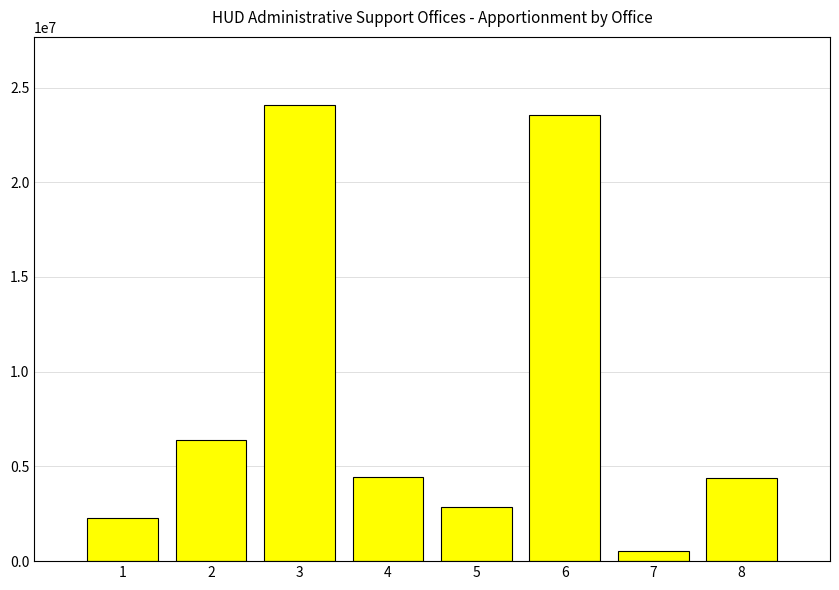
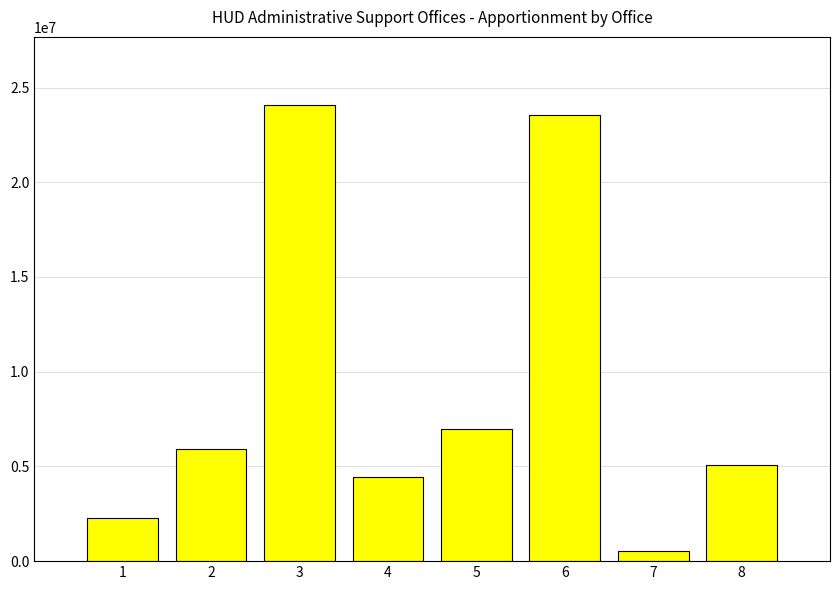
2: 6400000 -> 5900000
5: 2800000 -> 7000000
8: 4400000 -> 5100000
